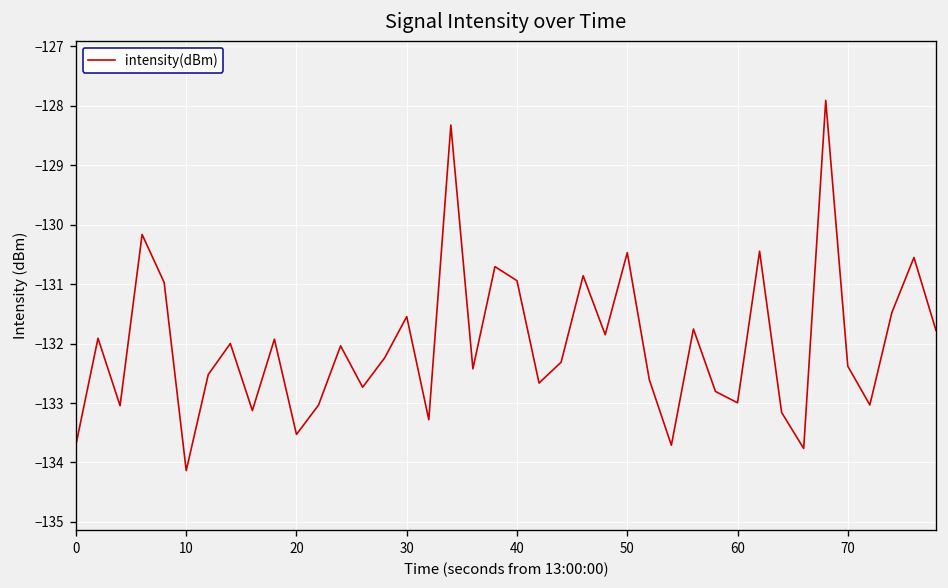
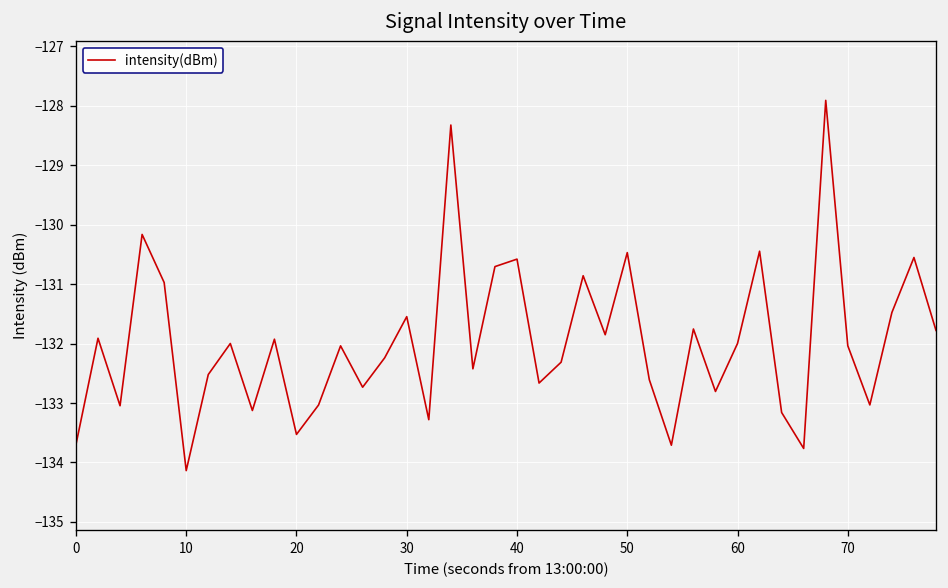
40: -130.9 -> -130.6
60: -133.0 -> -132.0
70: -132.4 -> -132.0
